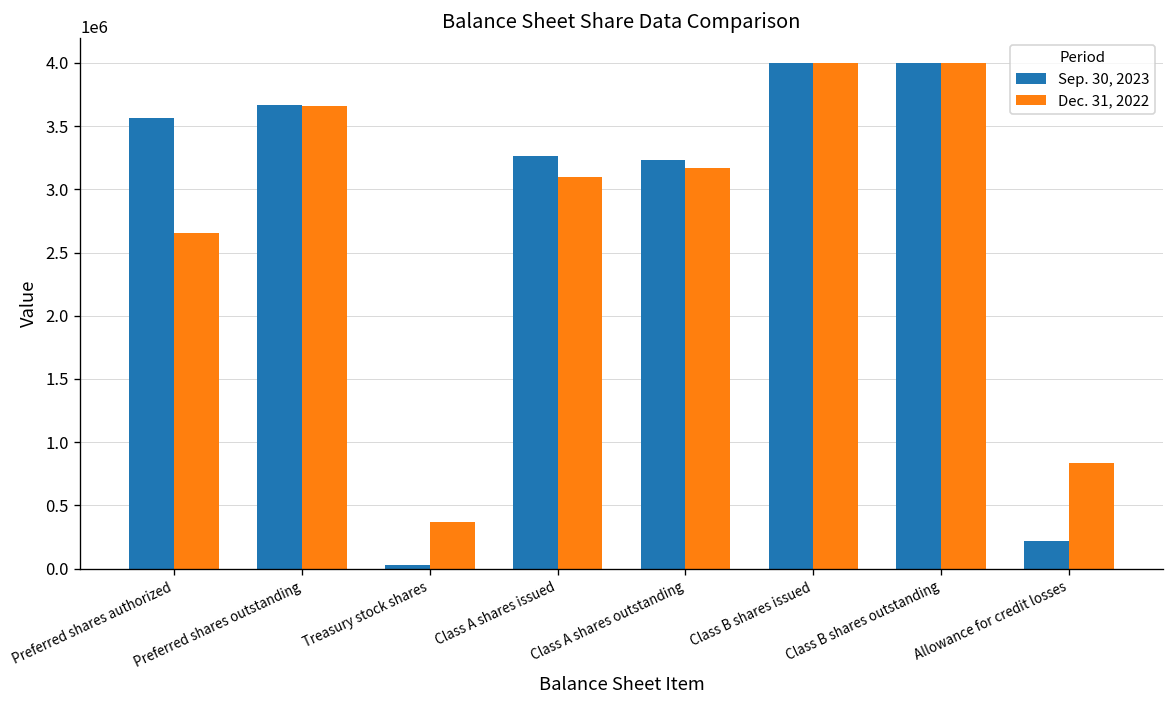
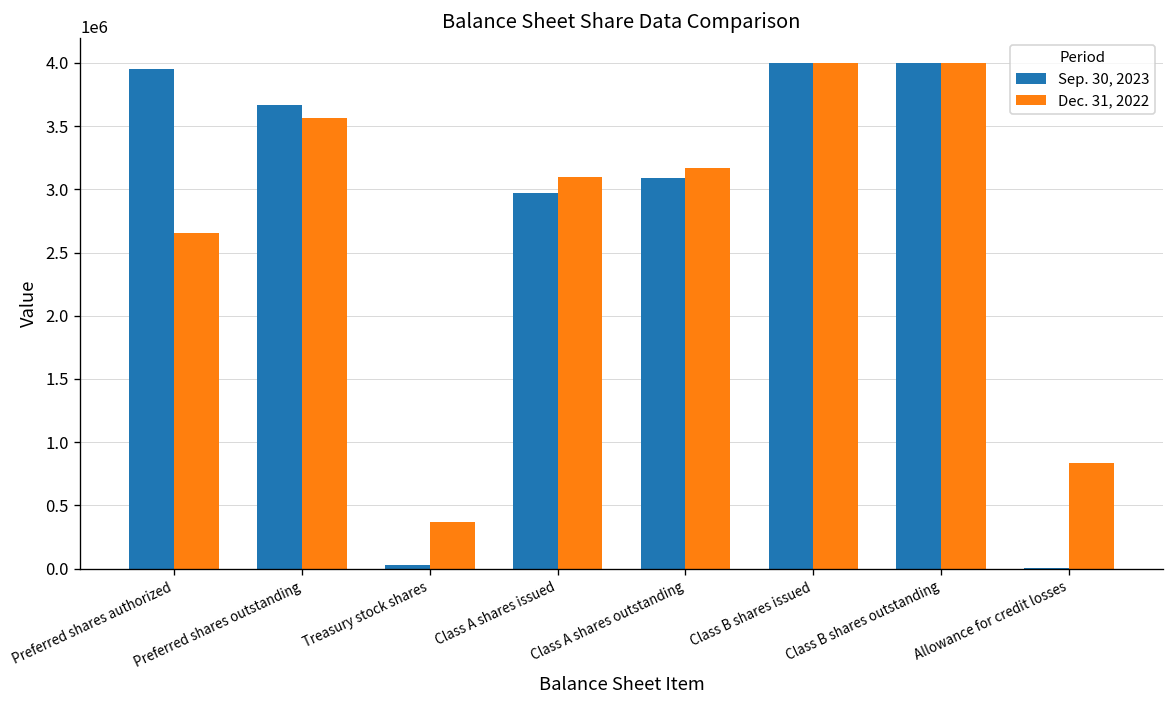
Sep. 30, 2023, Preferred shares authorized: 3570000 -> 3950000
Dec. 31, 2022, Preferred shares outstanding: 3660000 -> 3570000
Sep. 30, 2023, Class A shares issued: 3260000 -> 2970000
Sep. 30, 2023, Class A shares outstanding: 3230000 -> 3090000
Sep. 30, 2023, Allowance for credit losses: 220000 -> 0
